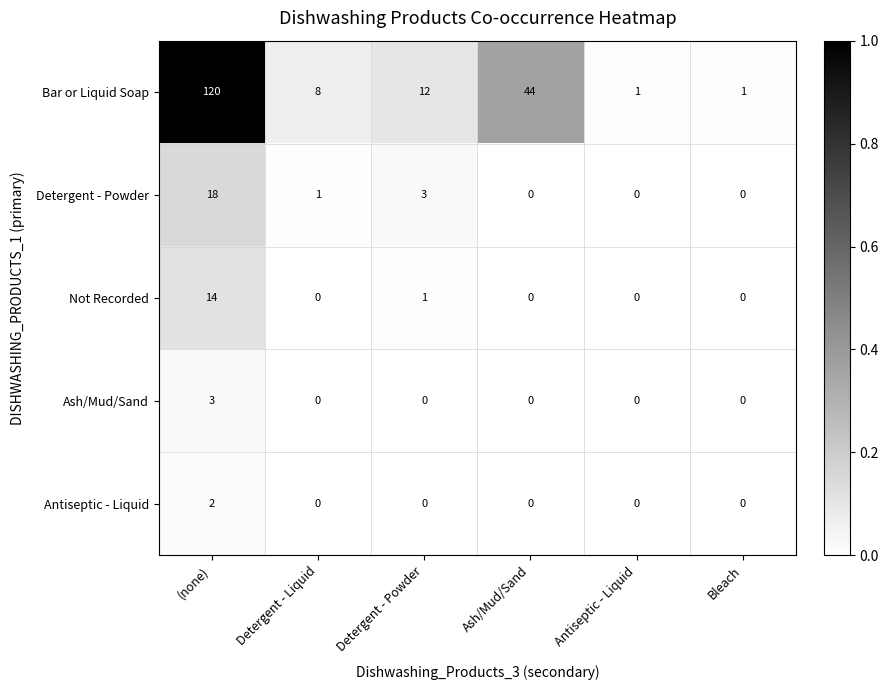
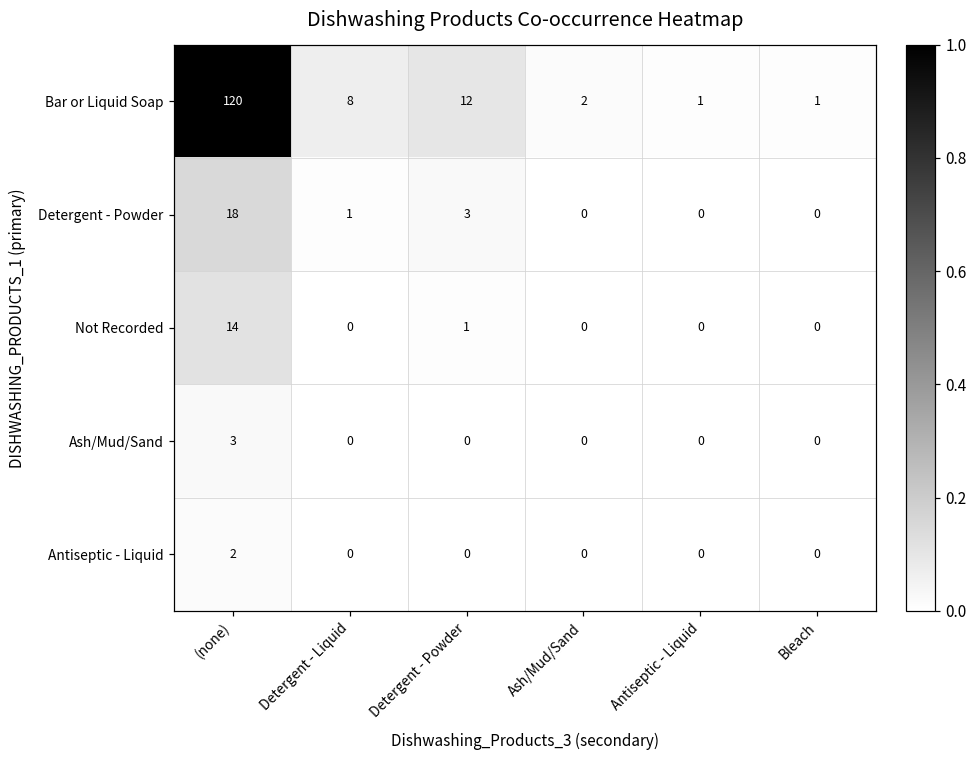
Bar or Liquid Soap, Ash/Mud/Sand: 44 -> 2
